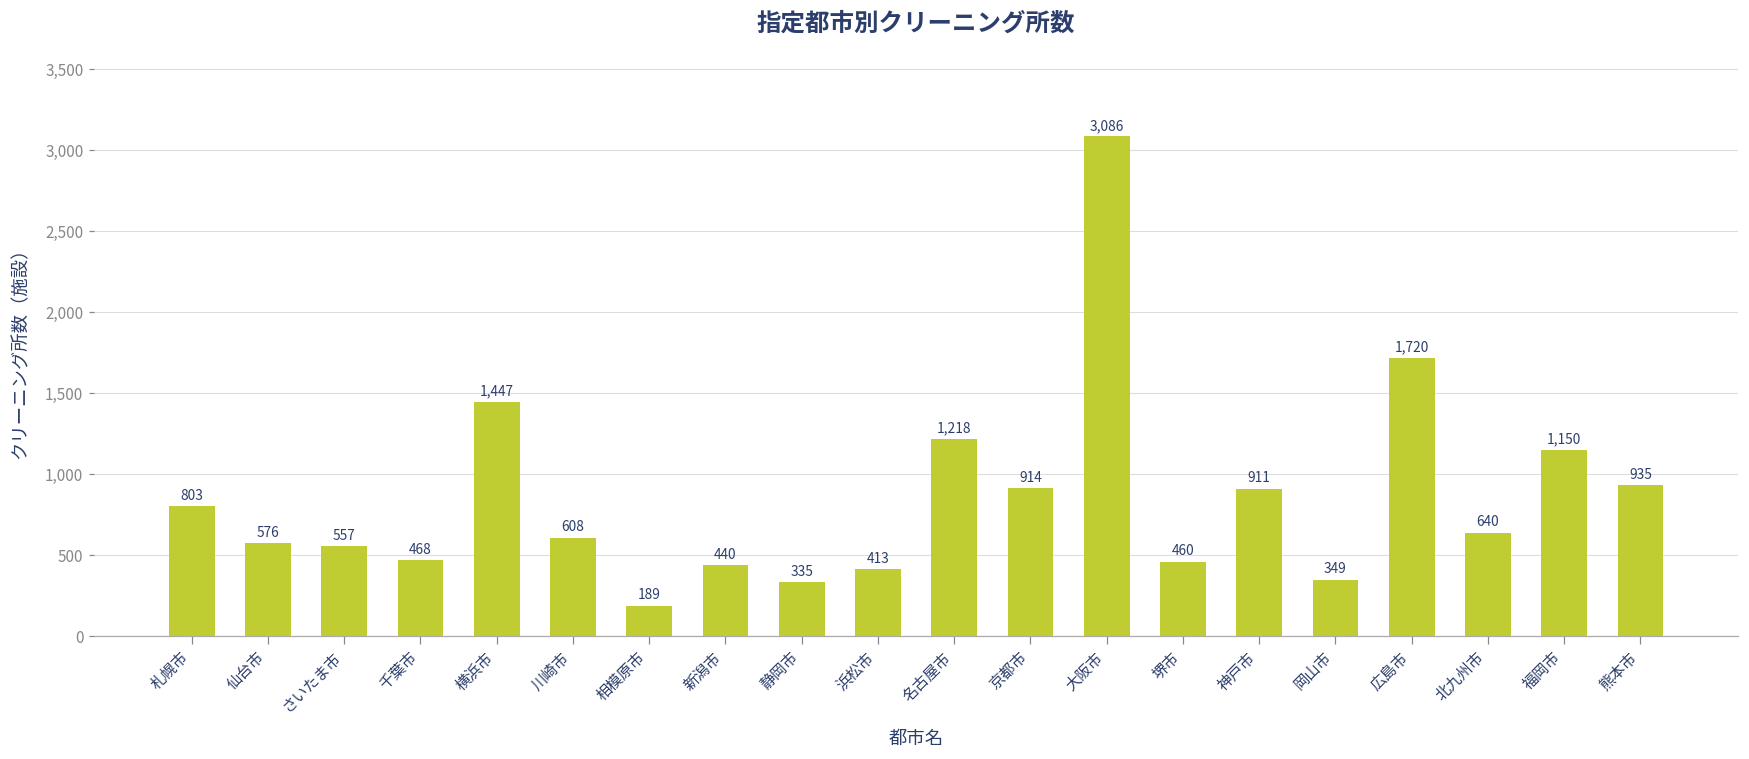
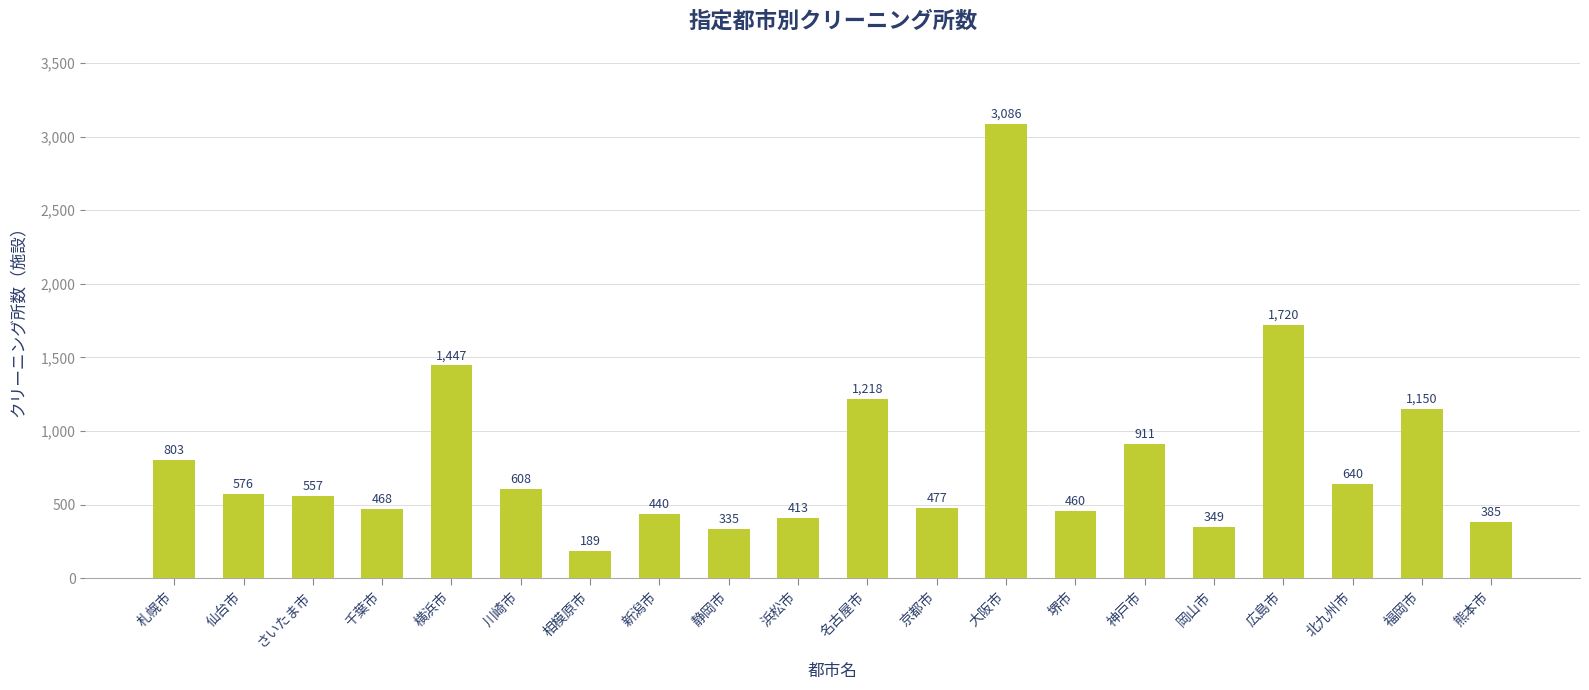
京都市: 914 -> 477
熊本市: 935 -> 385
